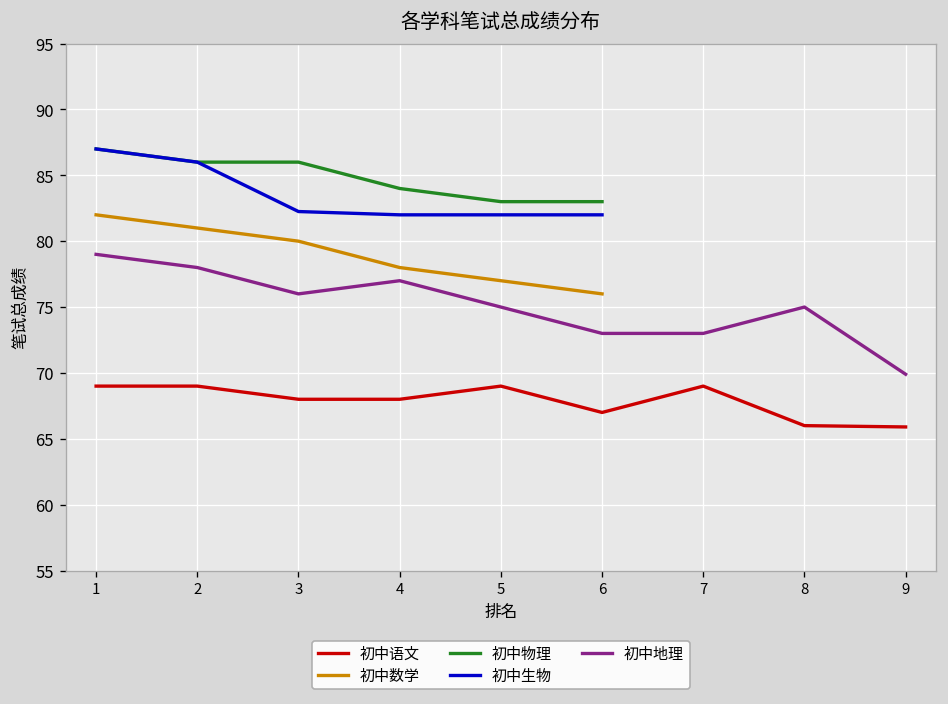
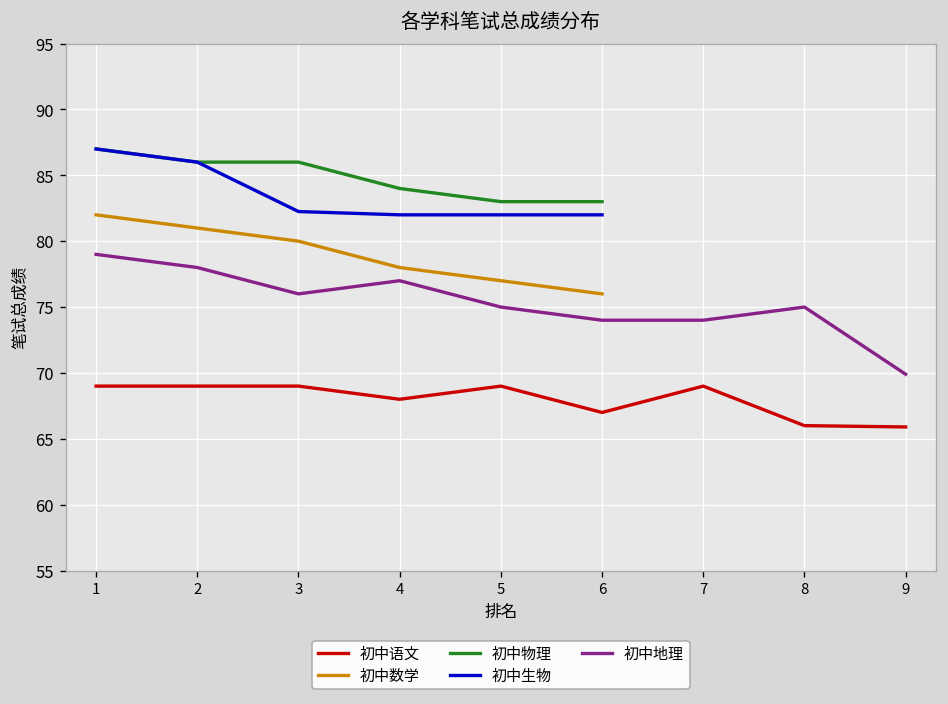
初中语文, 3: 68 -> 69
初中地理, 6: 73 -> 74
初中地理, 7: 73 -> 74
